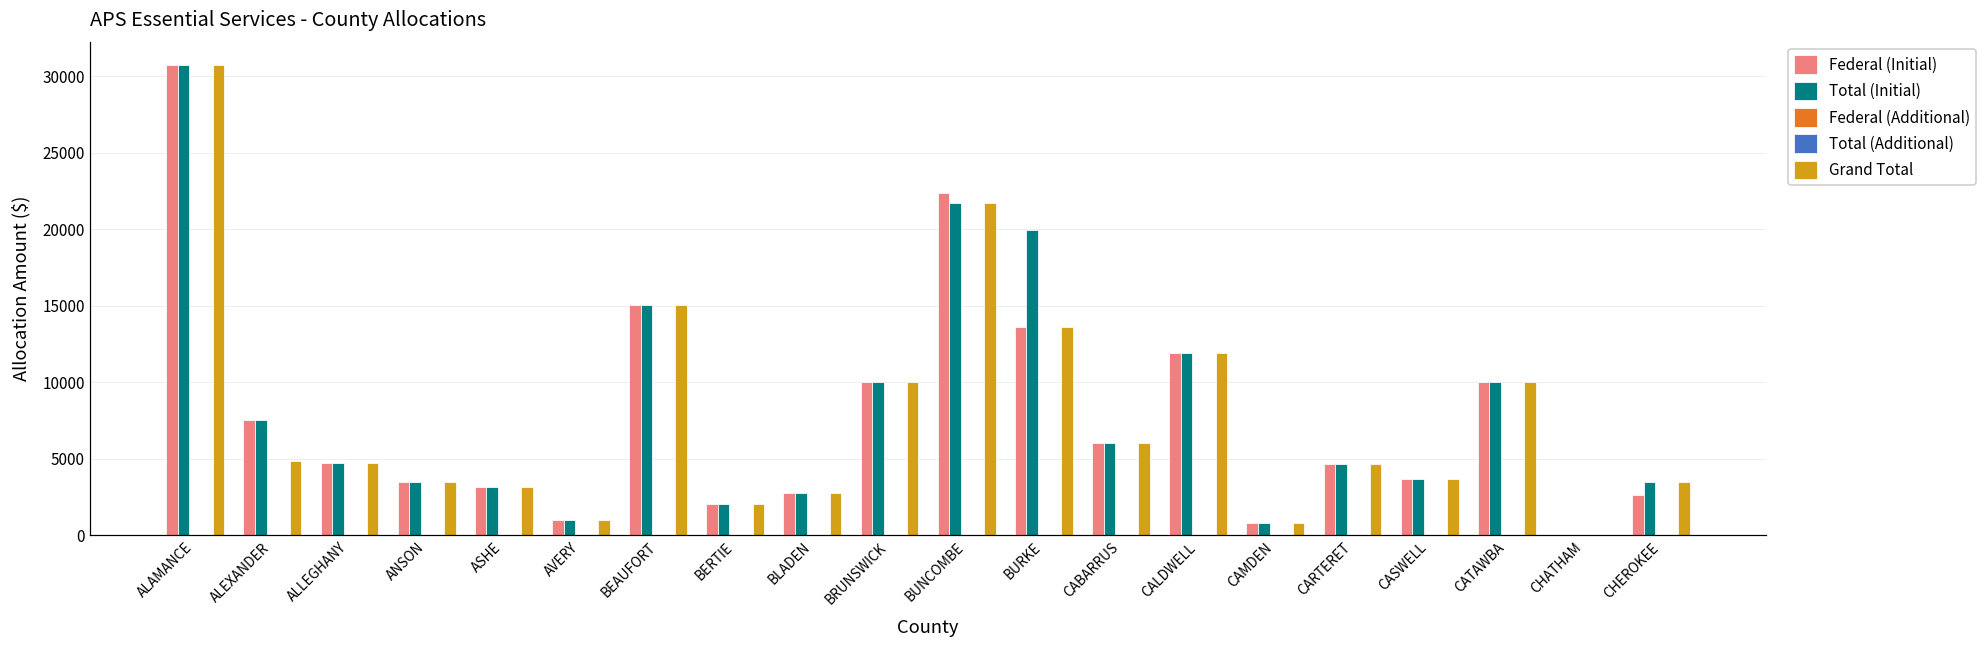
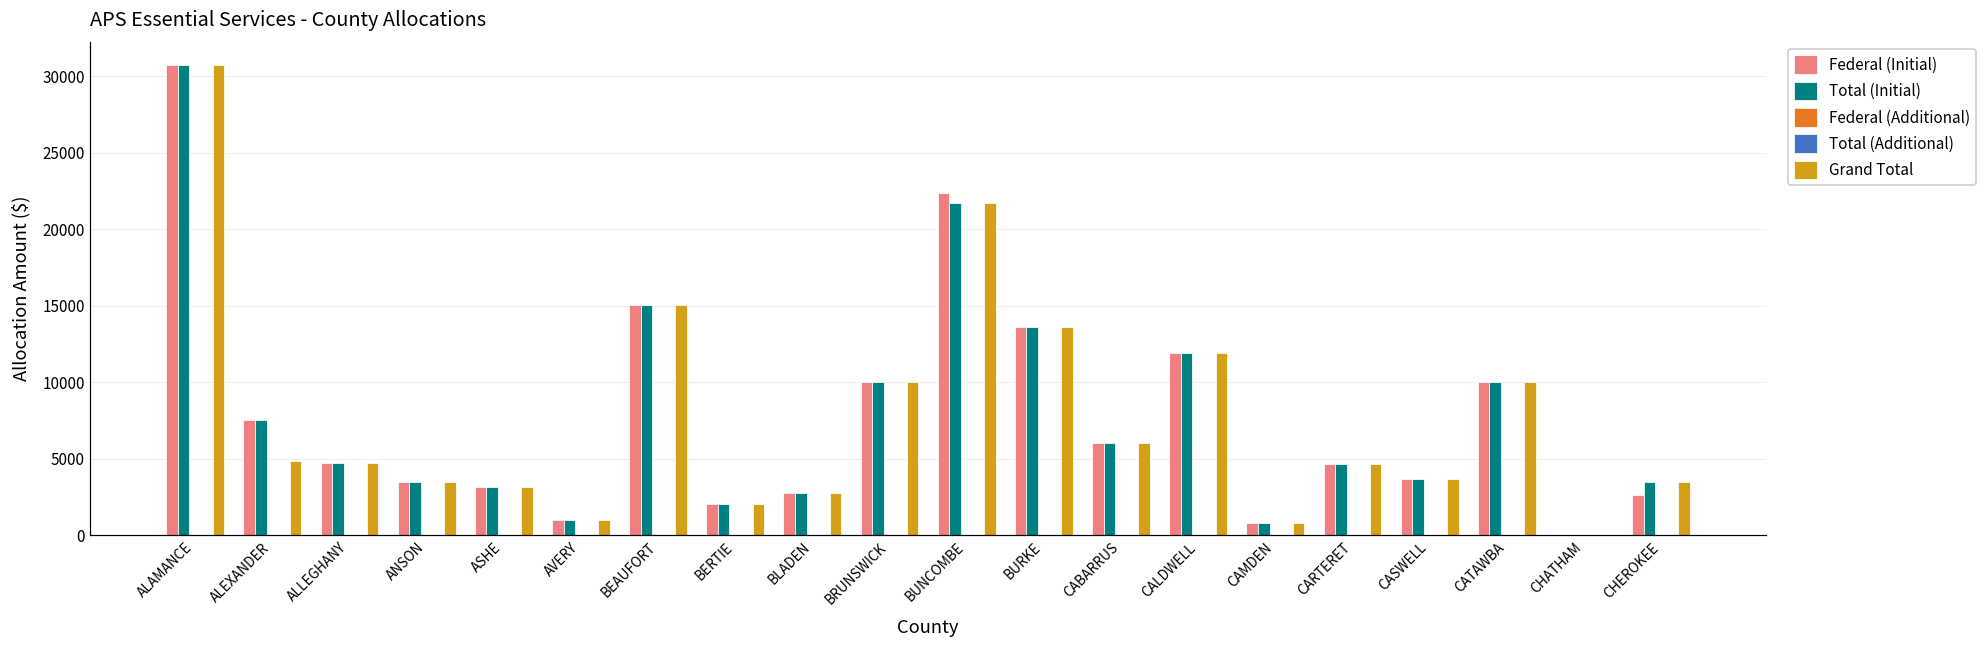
Total (Initial), BURKE: 20000 -> 13600
